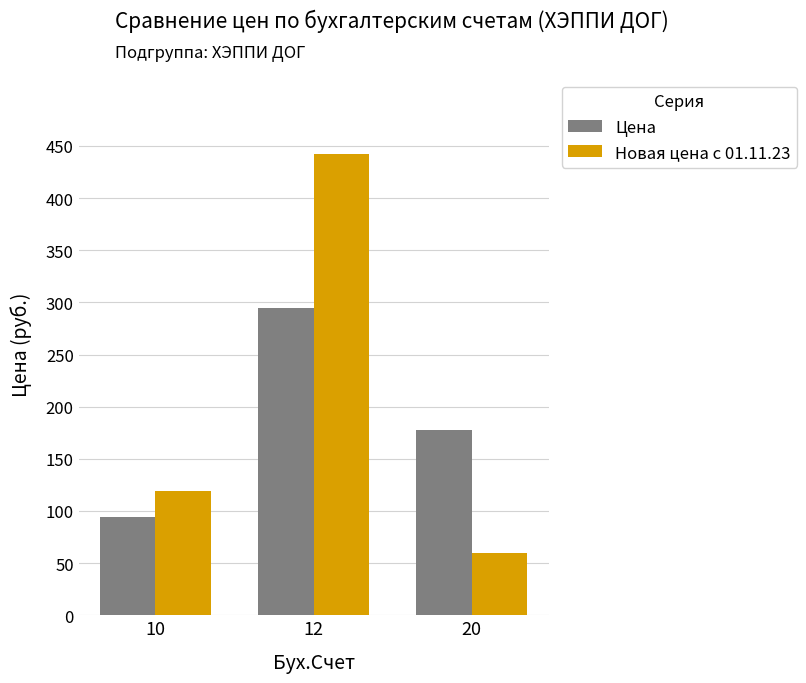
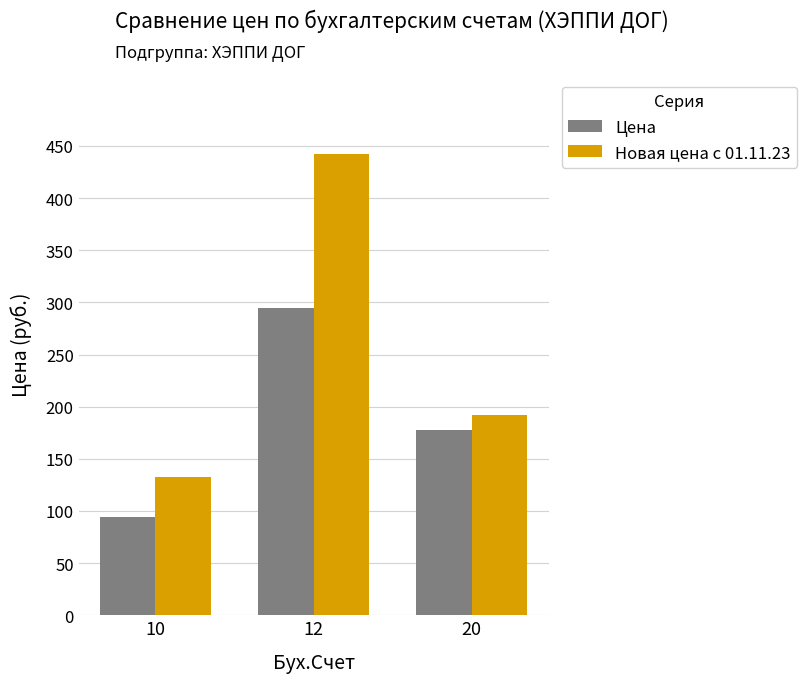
Новая цена с 01.11.23, 10: 119 -> 133
Новая цена с 01.11.23, 20: 60 -> 192
